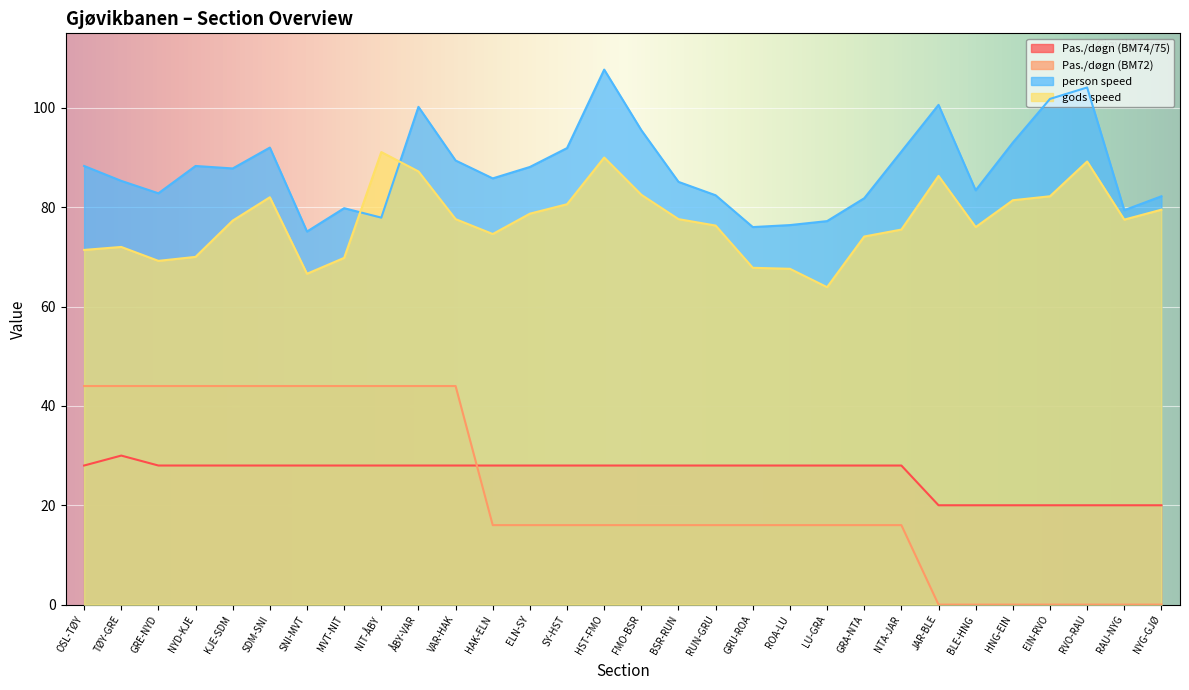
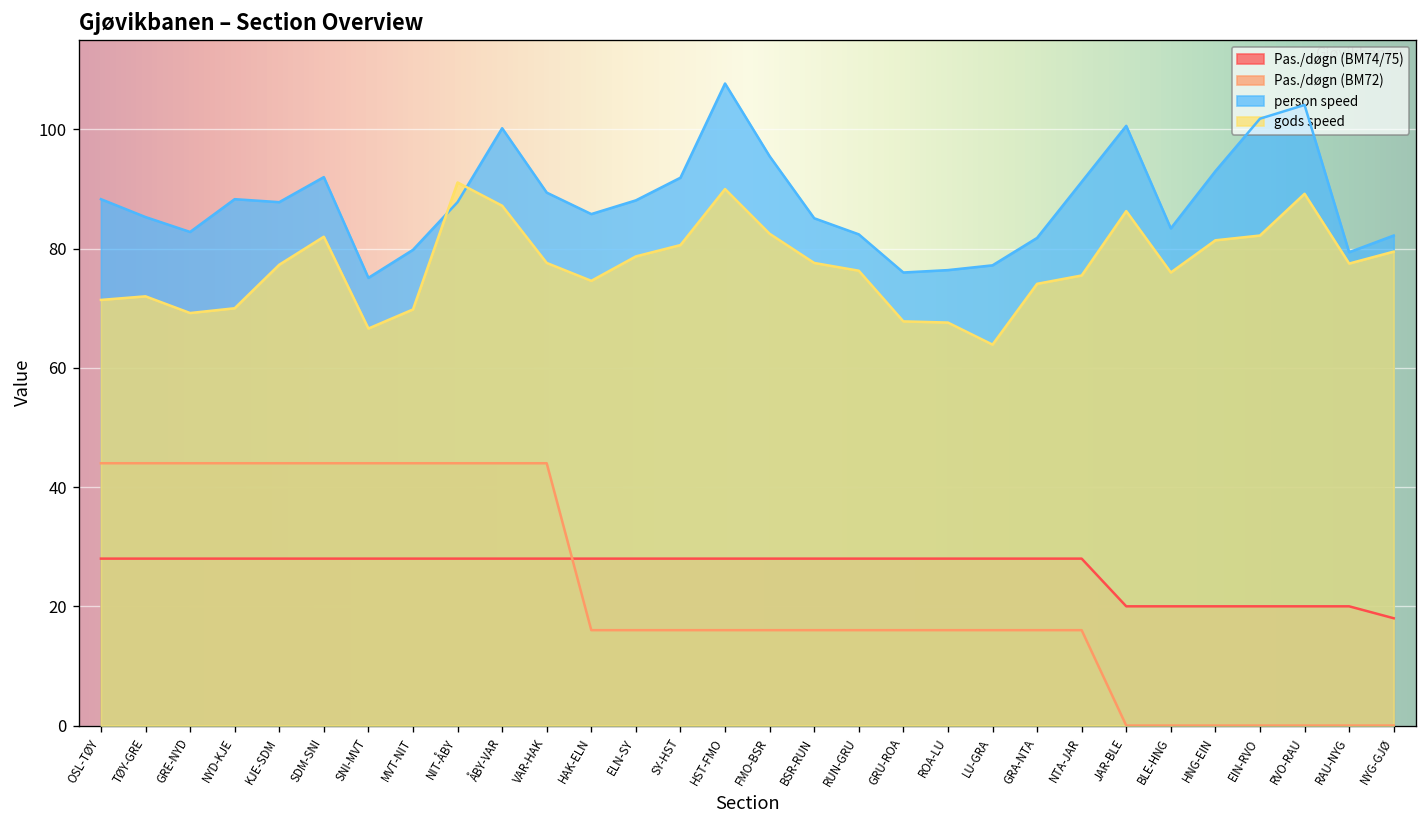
Pas./døgn (BM74/75), TØY-GRE: 30 -> 28
person speed, NIT-ÅBY: 78 -> 88
Pas./døgn (BM74/75), NYG-GJØ: 20 -> 18
